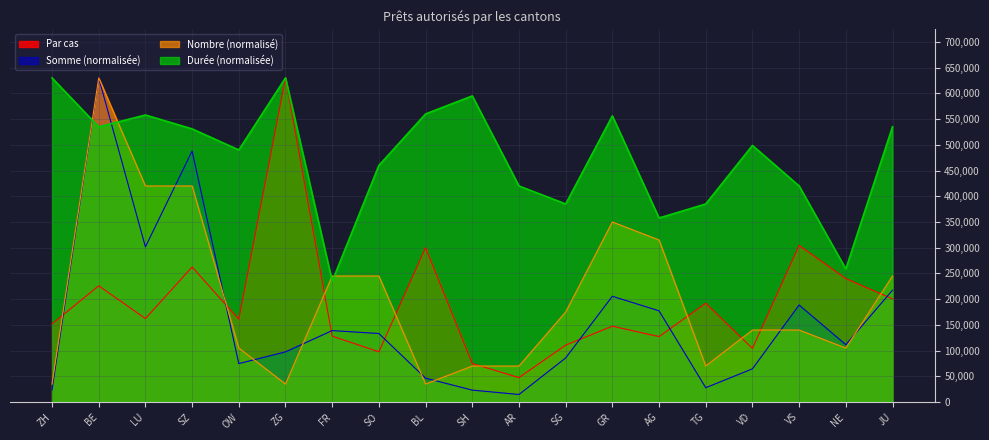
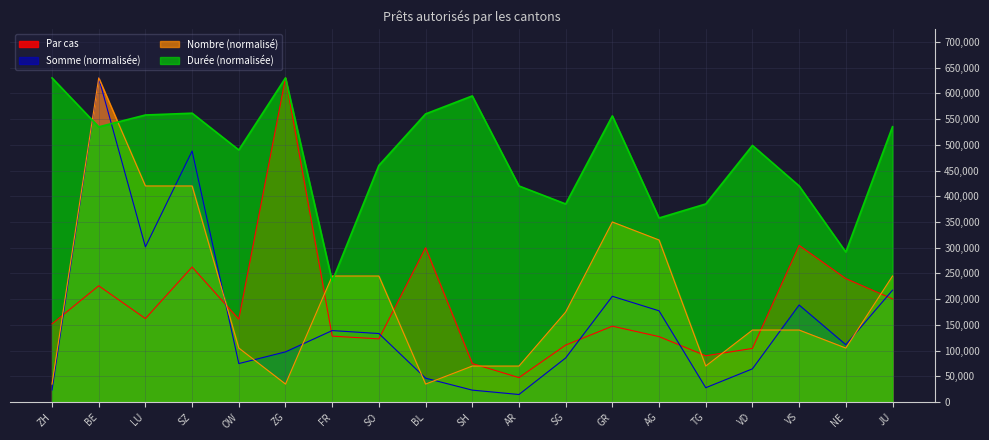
Durée (normalisée), SZ: 530,000 -> 560,000
Par cas, SO: 100,000 -> 120,000
Par cas, TG: 190,000 -> 90,000
Durée (normalisée), NE: 260,000 -> 290,000
